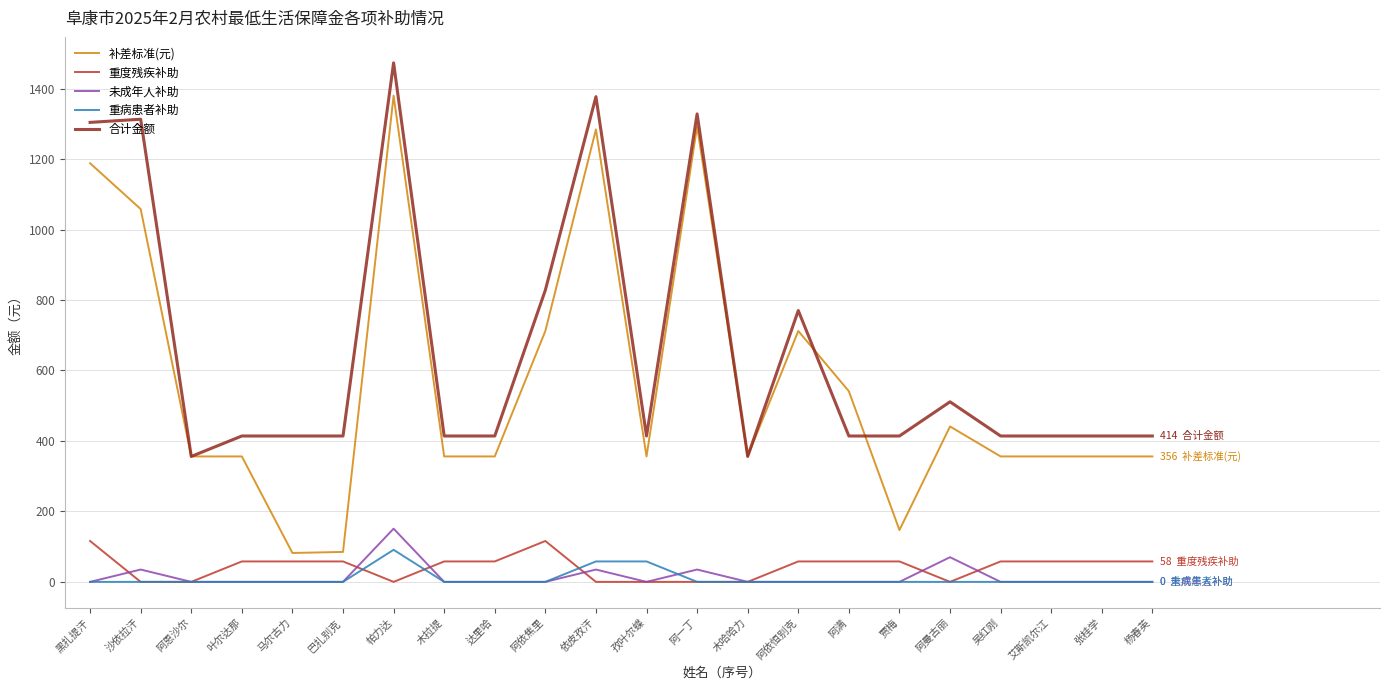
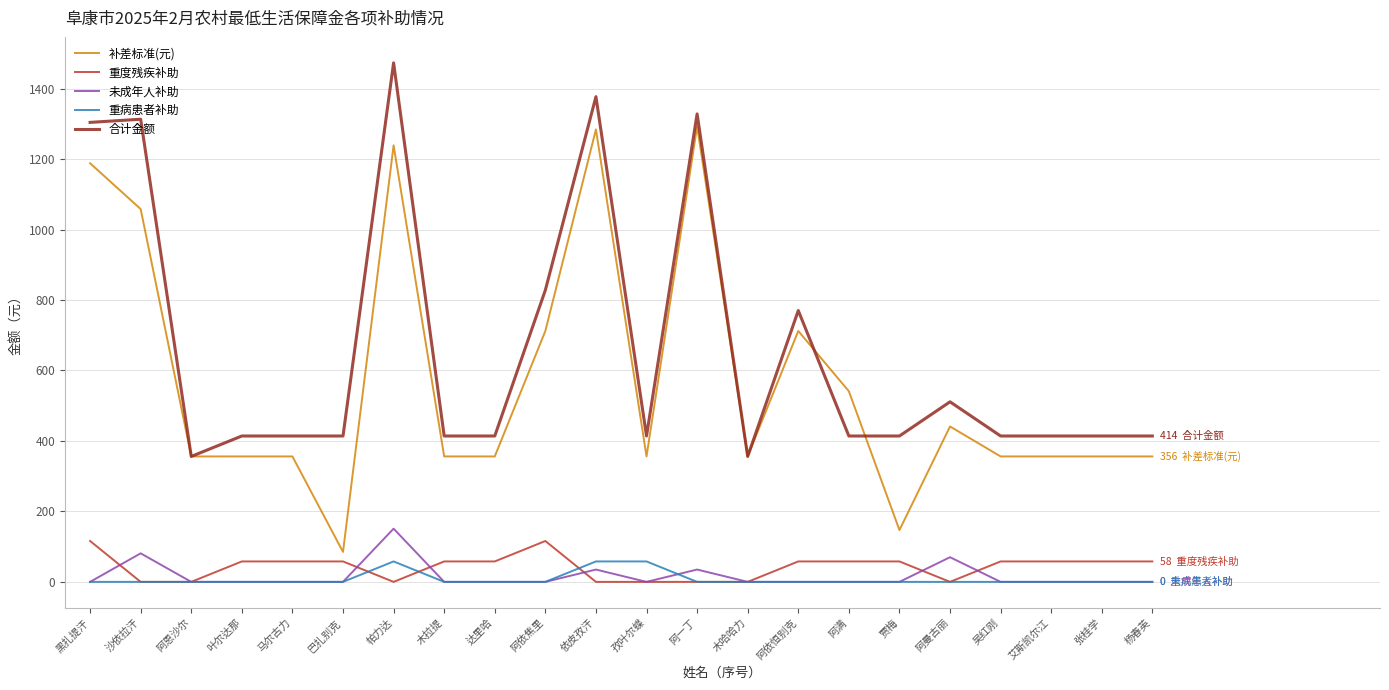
未成年人补助, 沙依拉汗: 40 -> 80
补差标准(元), 马尔古力: 80 -> 360
补差标准(元), 帕力达: 1380 -> 1240
重病患者补助, 帕力达: 90 -> 60
